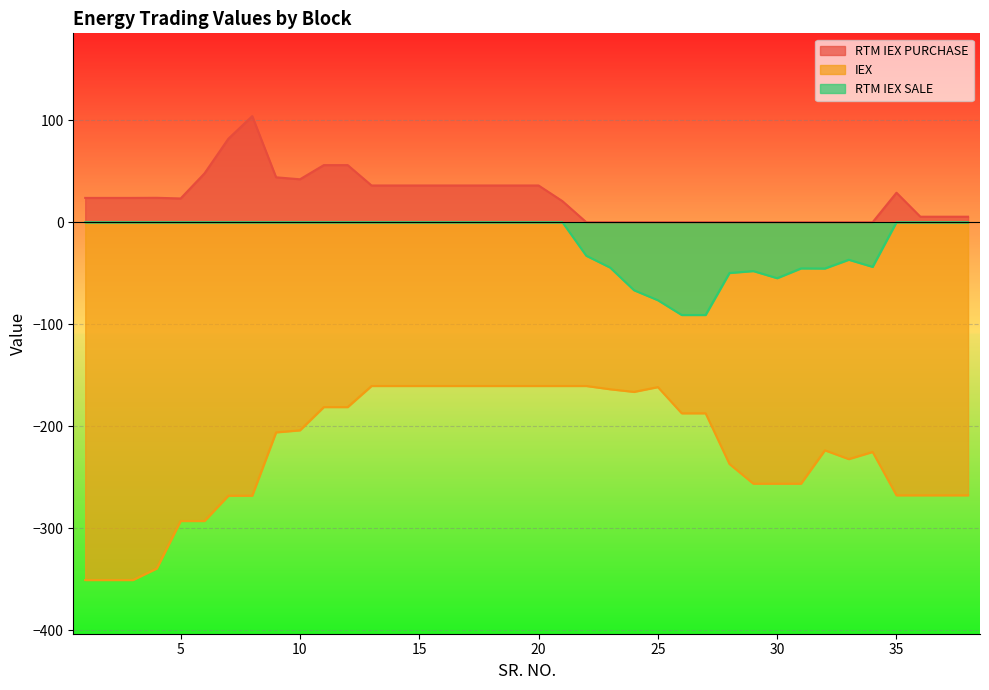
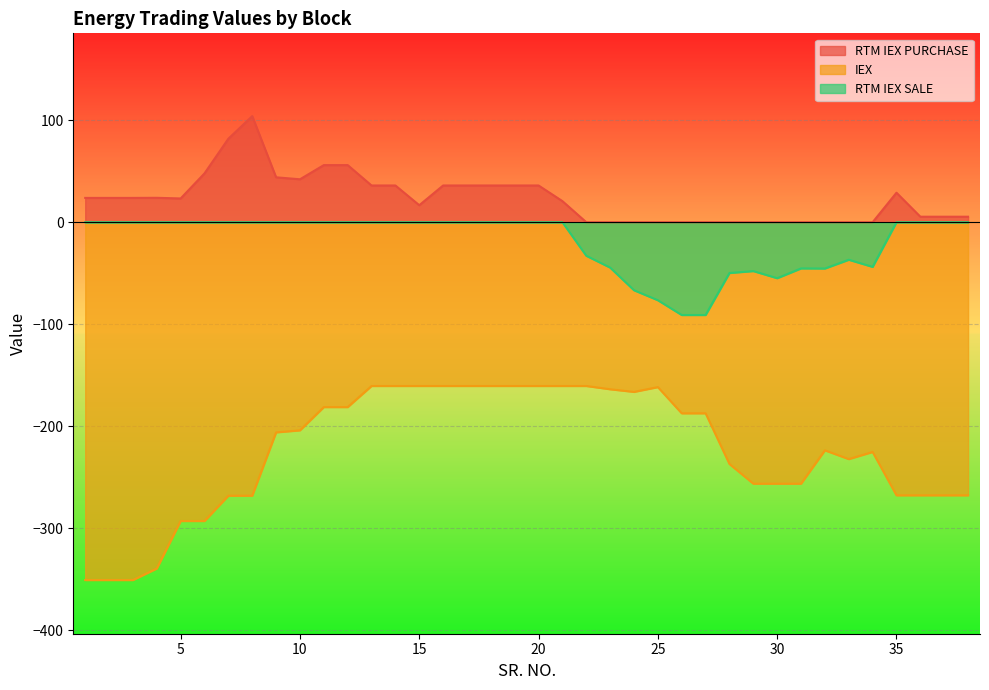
RTM IEX PURCHASE, 15: 36 -> 17
